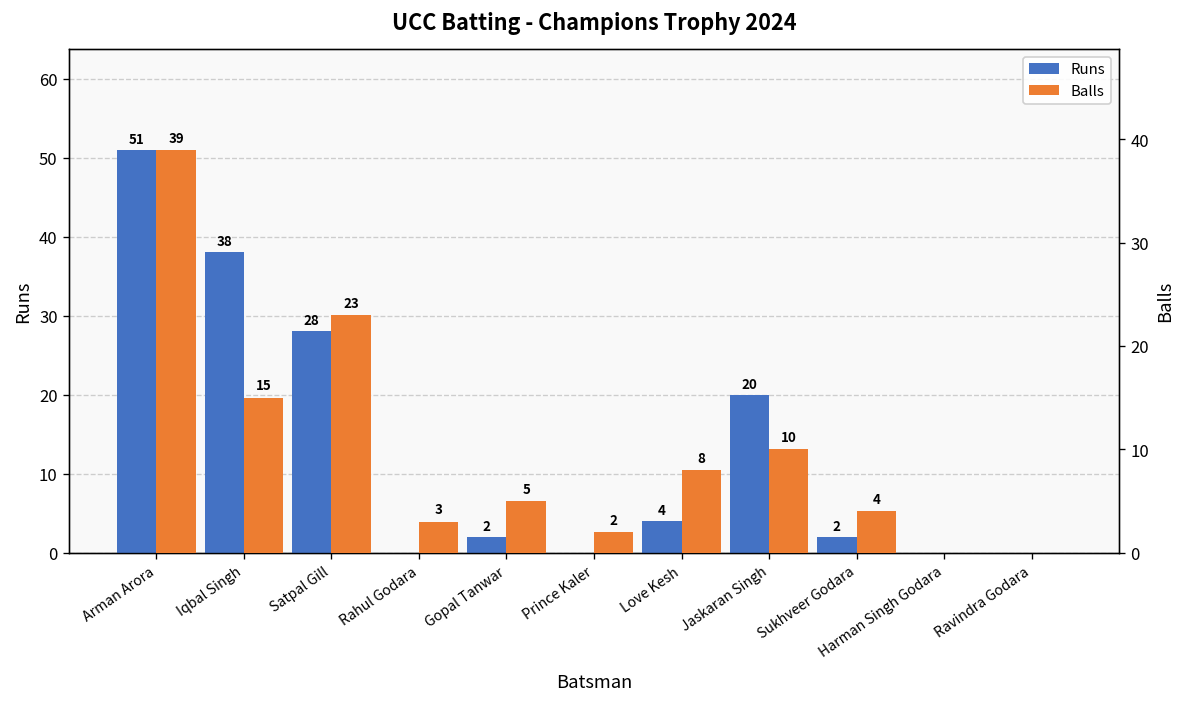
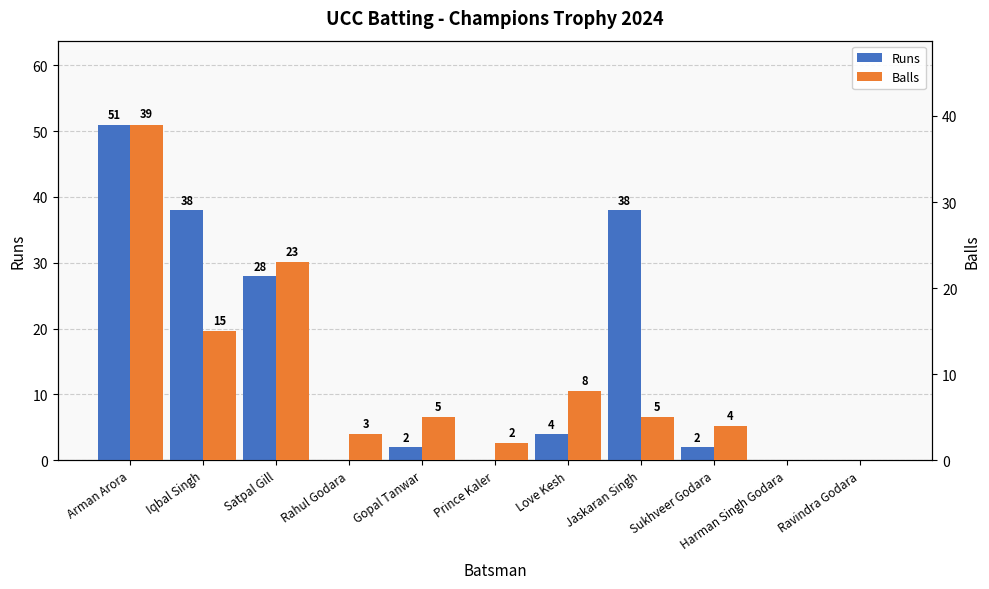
Runs, Jaskaran Singh: 20 -> 38
Balls, Jaskaran Singh: 10 -> 5
